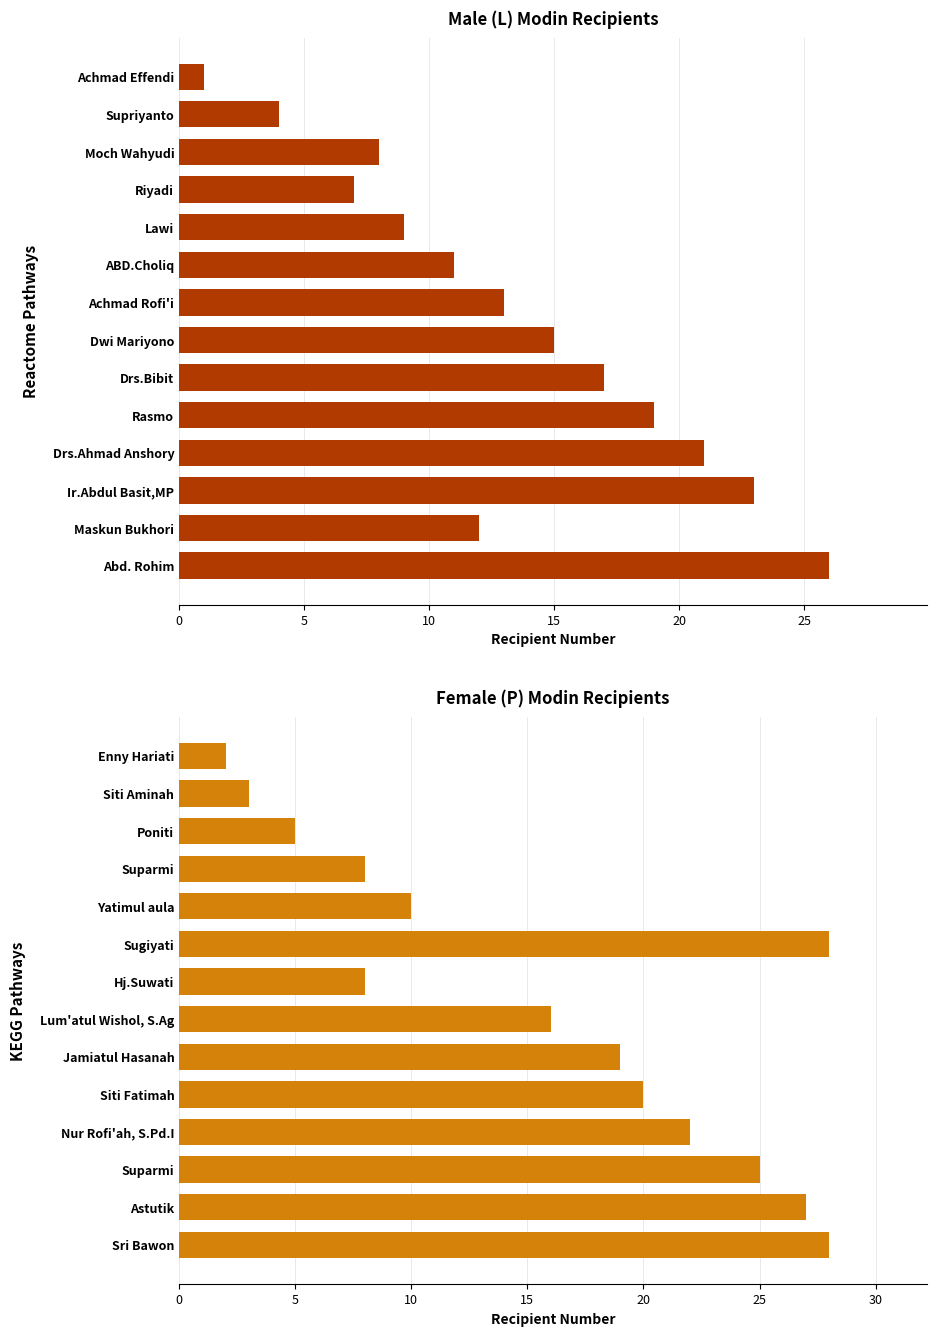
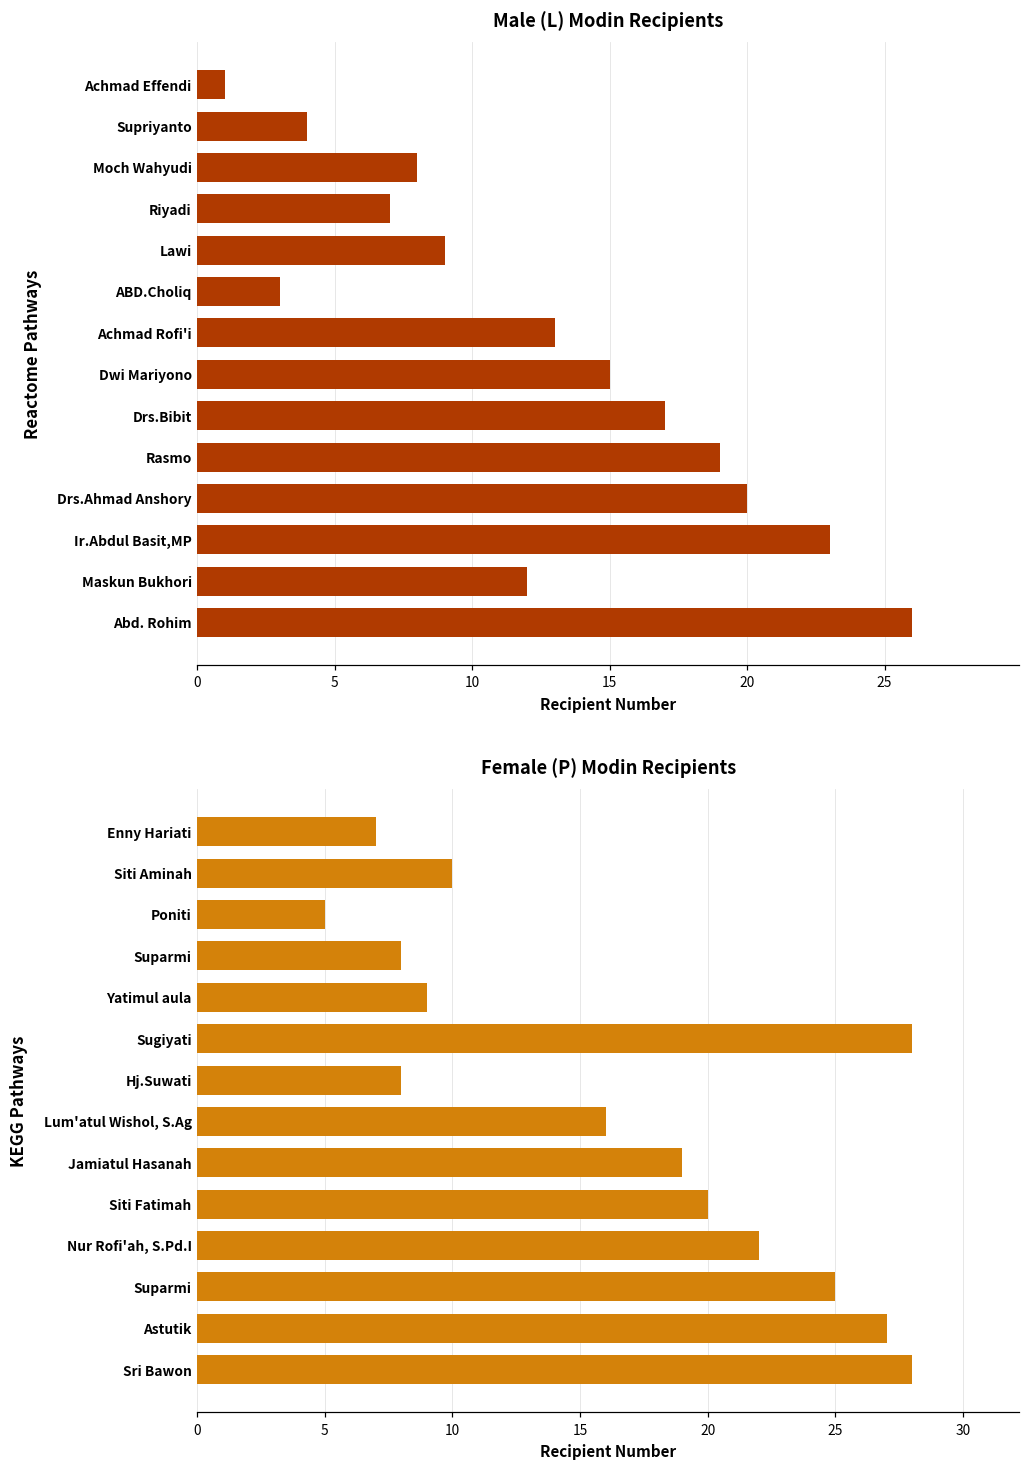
Male (L) Modin Recipients, ABD.Choliq: 11 -> 3
Male (L) Modin Recipients, Drs.Ahmad Anshory: 21 -> 20
Female (P) Modin Recipients, Enny Hariati: 2 -> 7
Female (P) Modin Recipients, Siti Aminah: 3 -> 10
Female (P) Modin Recipients, Yatimul aula: 10 -> 9
